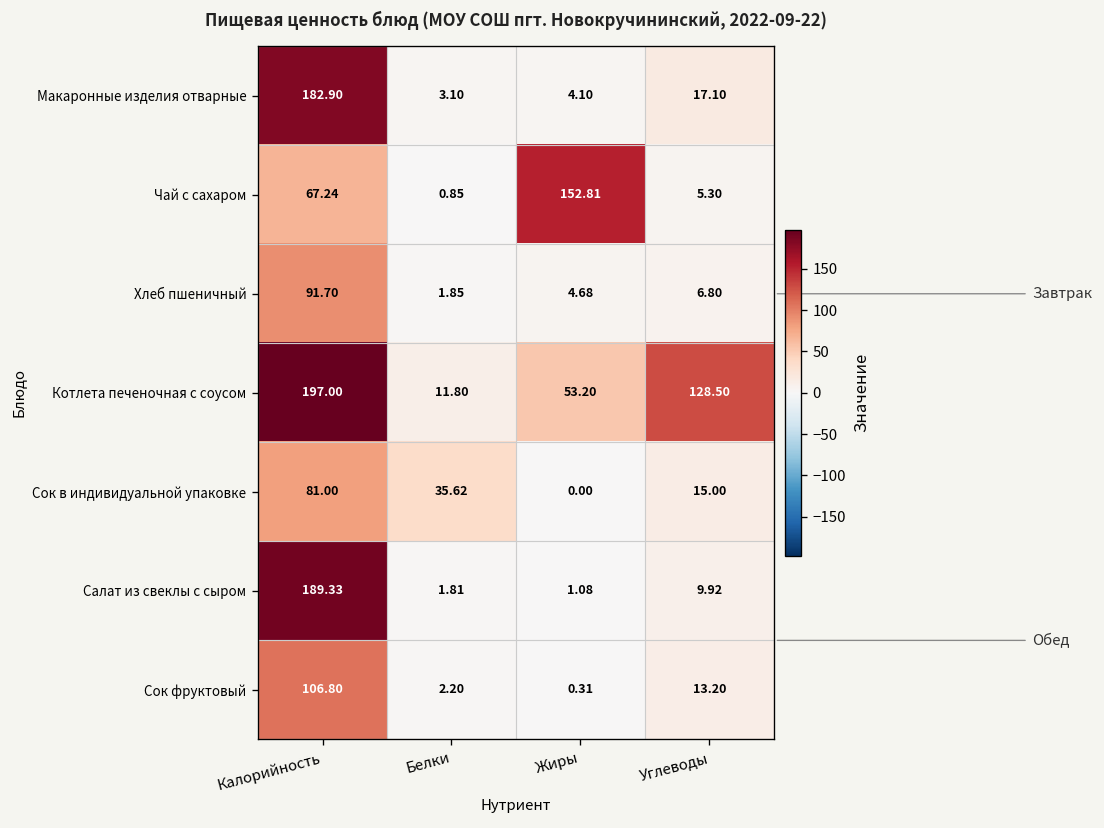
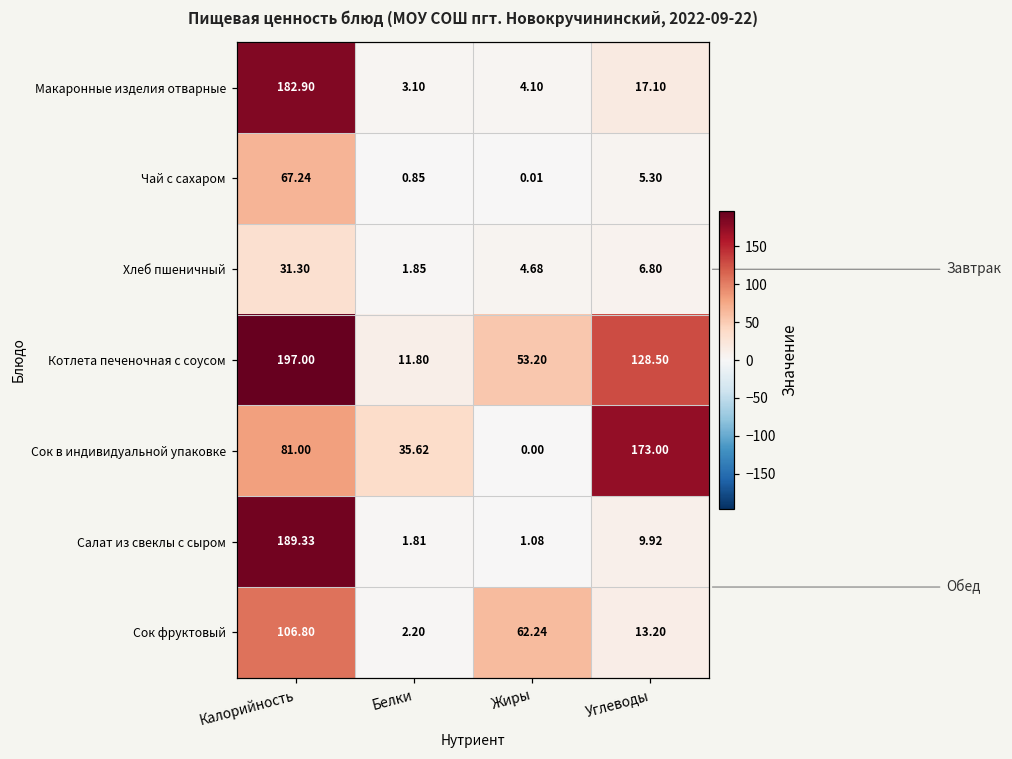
Чай с сахаром, Жиры: 152.81 -> 0.01
Хлеб пшеничный, Калорийность: 91.70 -> 31.30
Сок в индивидуальной упаковке, Углеводы: 15.00 -> 173.00
Сок фруктовый, Жиры: 0.31 -> 62.24
